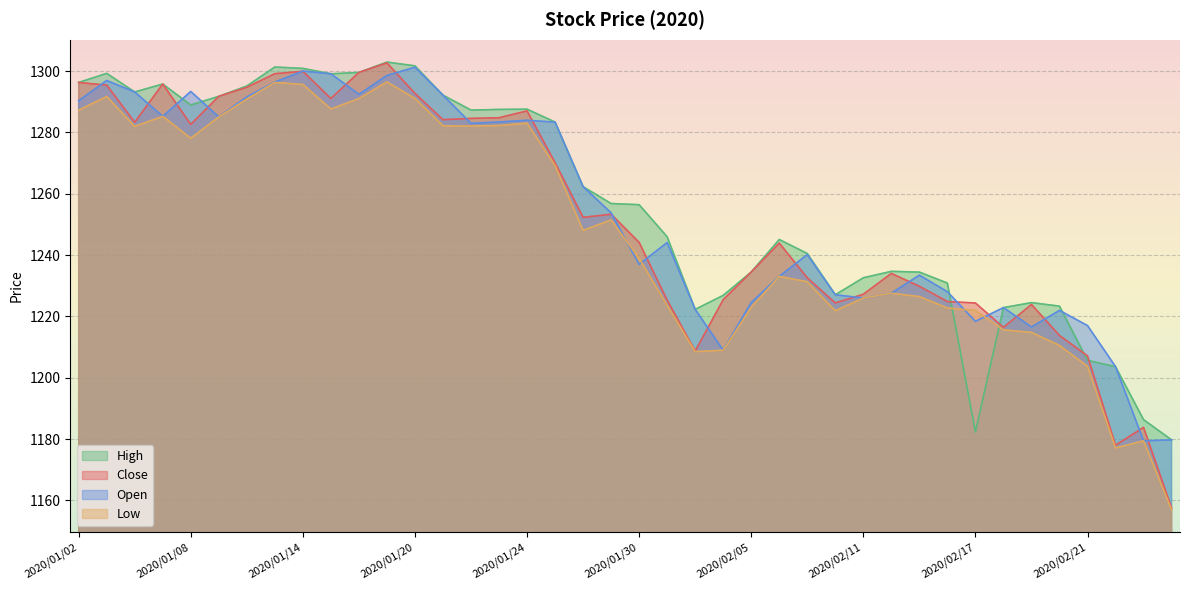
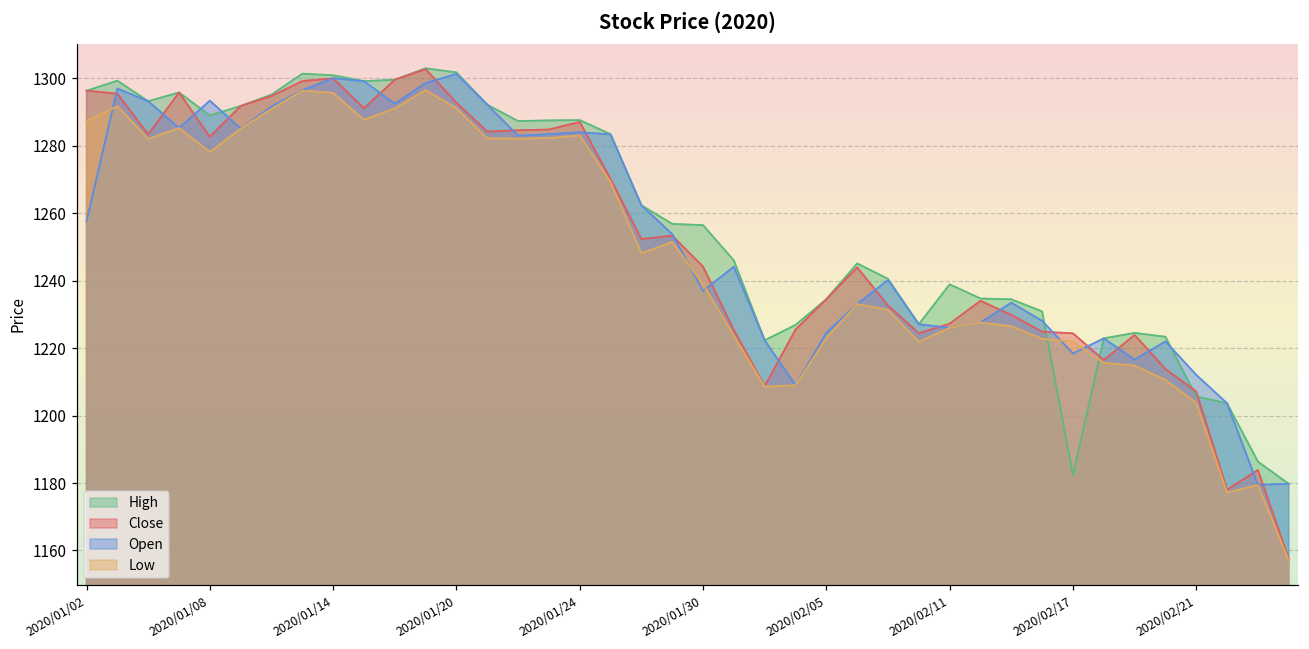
Open, 2020/01/02: 1290 -> 1258
High, 2020/02/11: 1233 -> 1239
Open, 2020/02/21: 1217 -> 1212
